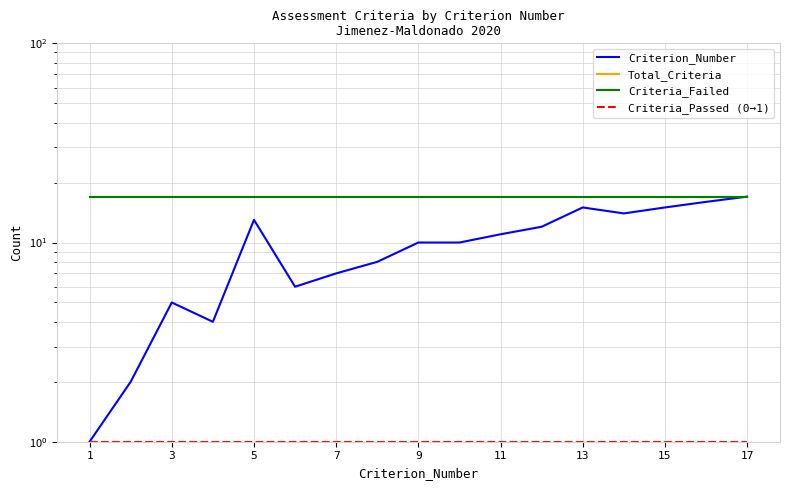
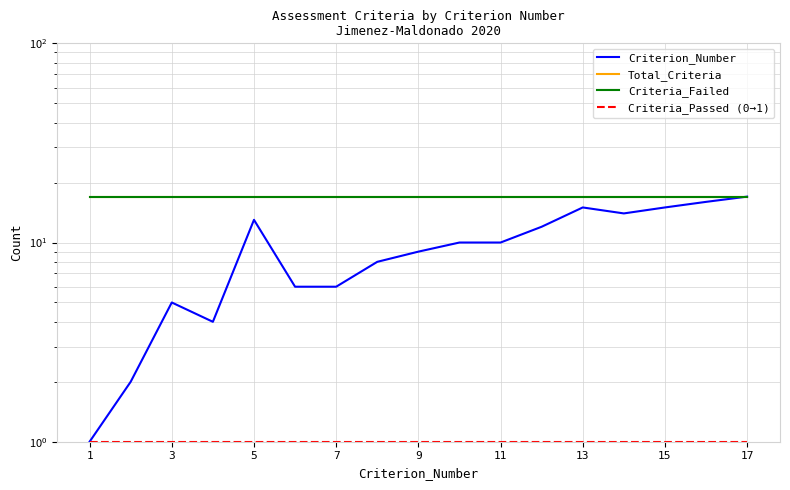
Criterion_Number, 7: 7 -> 6
Criterion_Number, 9: 10 -> 9
Criterion_Number, 11: 11 -> 10
